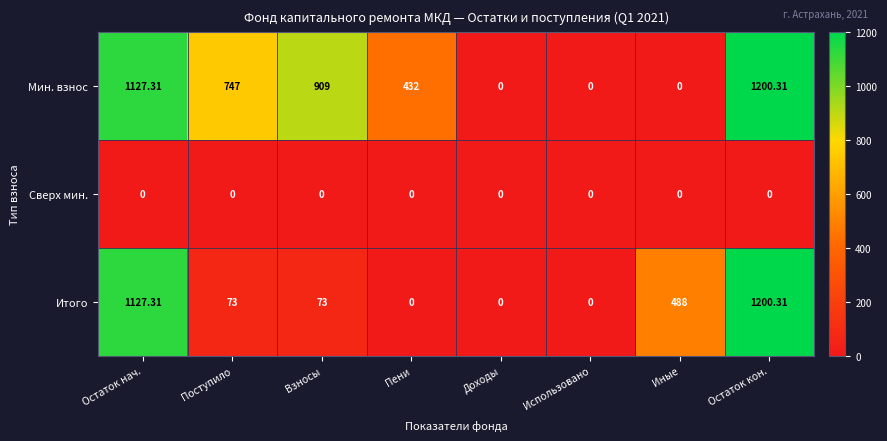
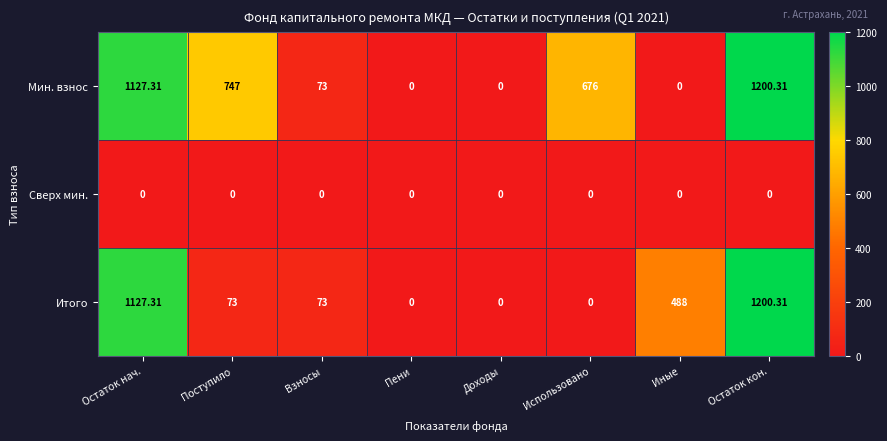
Мин. взнос, Взносы: 909 -> 73
Мин. взнос, Пени: 432 -> 0
Мин. взнос, Использовано: 0 -> 676
